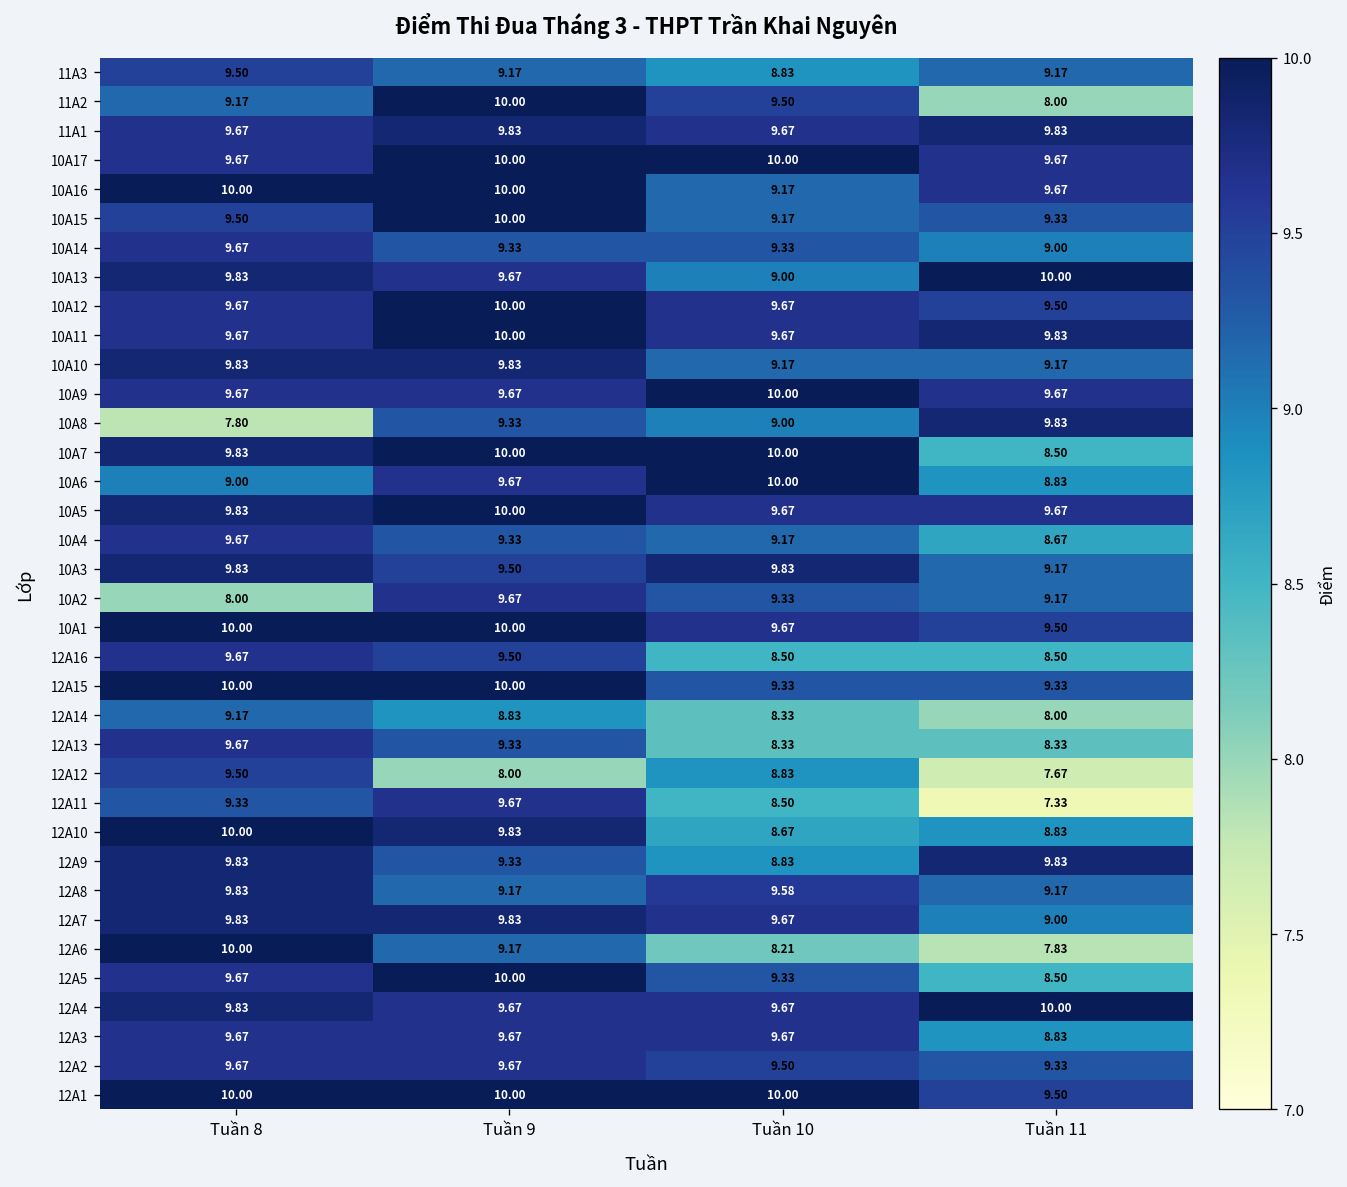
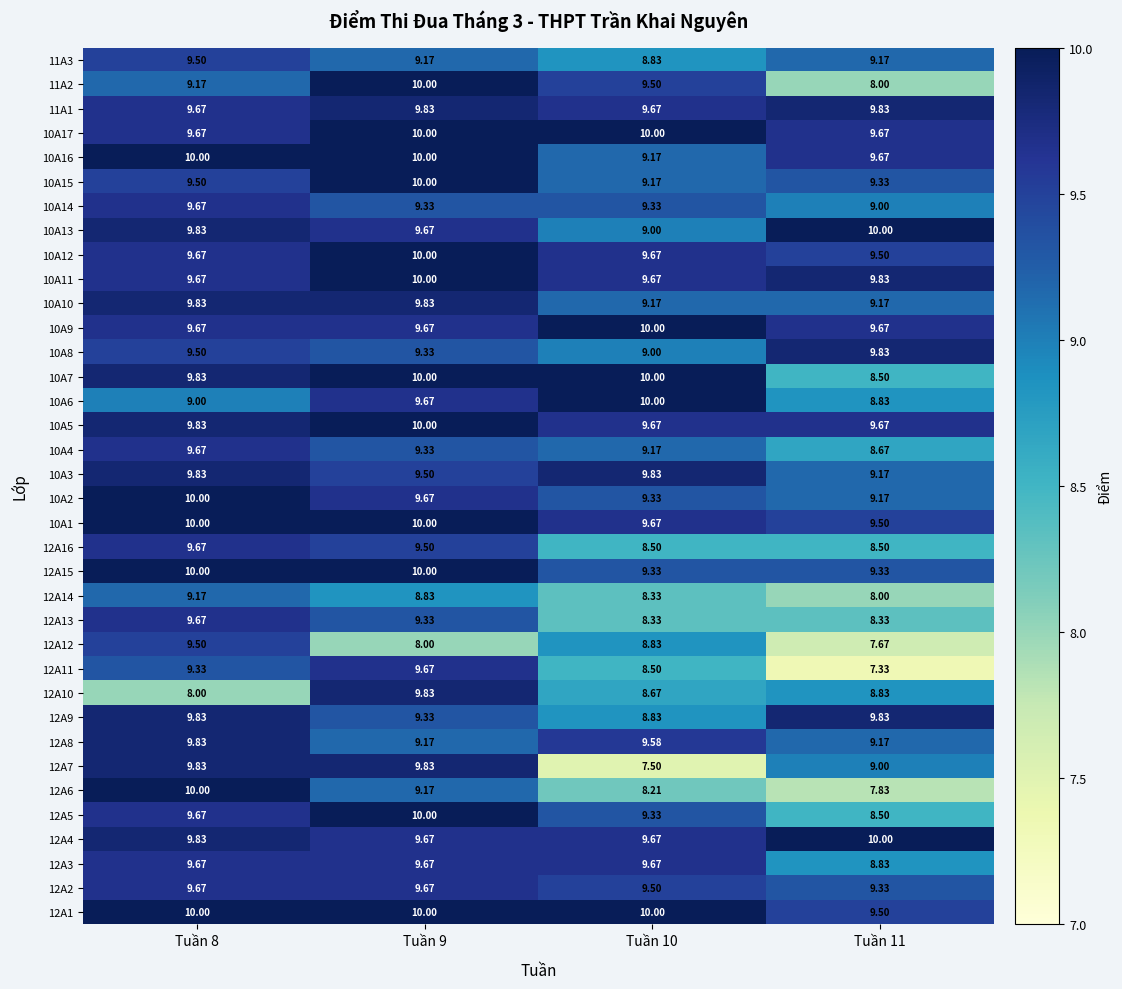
10A8, Tuần 8: 7.80 -> 9.50
10A2, Tuần 8: 8.00 -> 10.00
12A10, Tuần 8: 10.00 -> 8.00
12A7, Tuần 10: 9.67 -> 7.50
